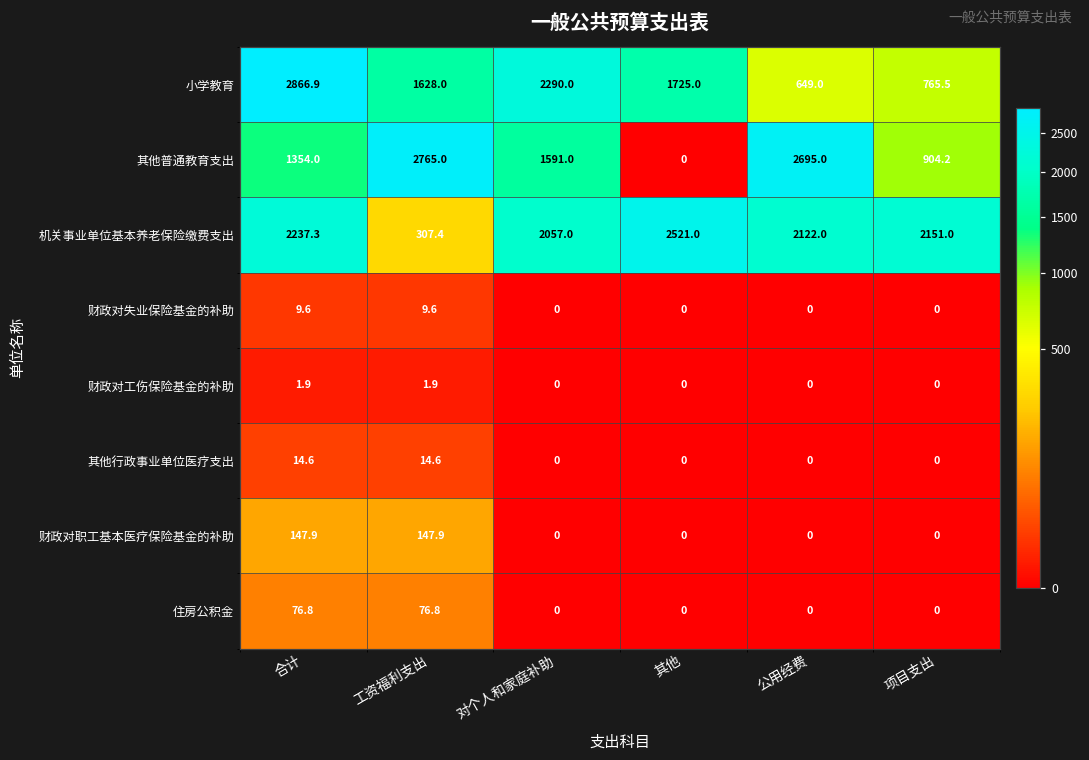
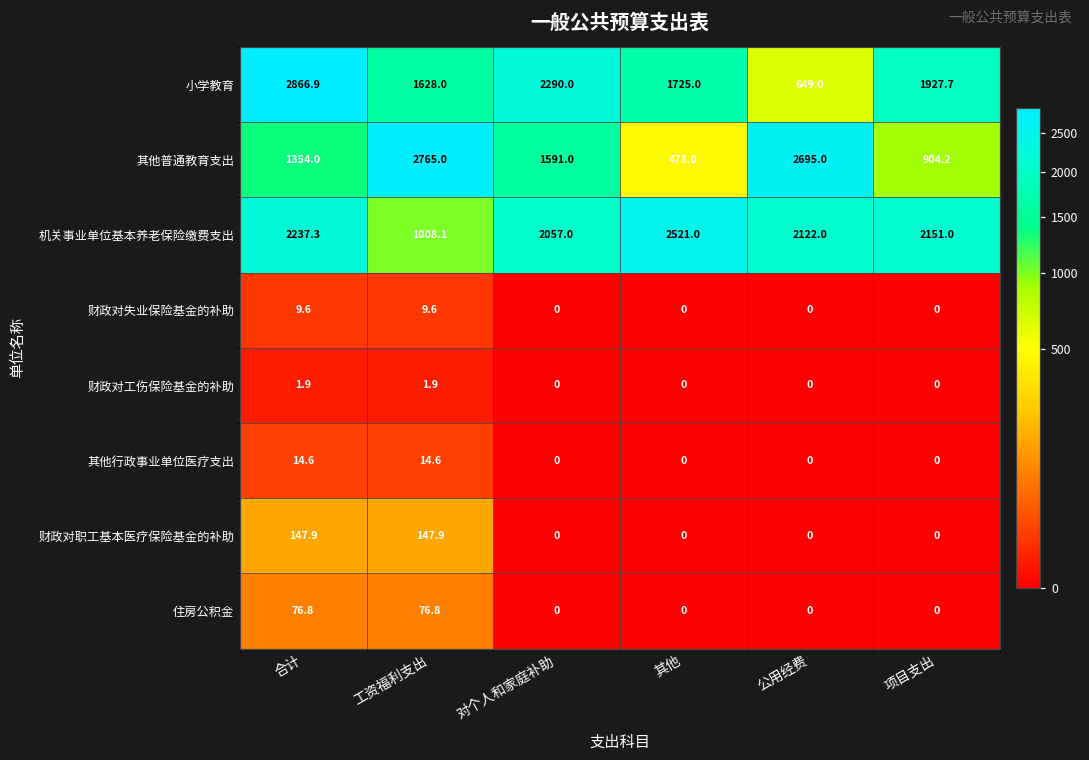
小学教育, 项目支出: 765.5 -> 1927.7
其他普通教育支出, 其他: 0 -> 473.0
机关事业单位基本养老保险缴费支出, 工资福利支出: 307.4 -> 1008.1
